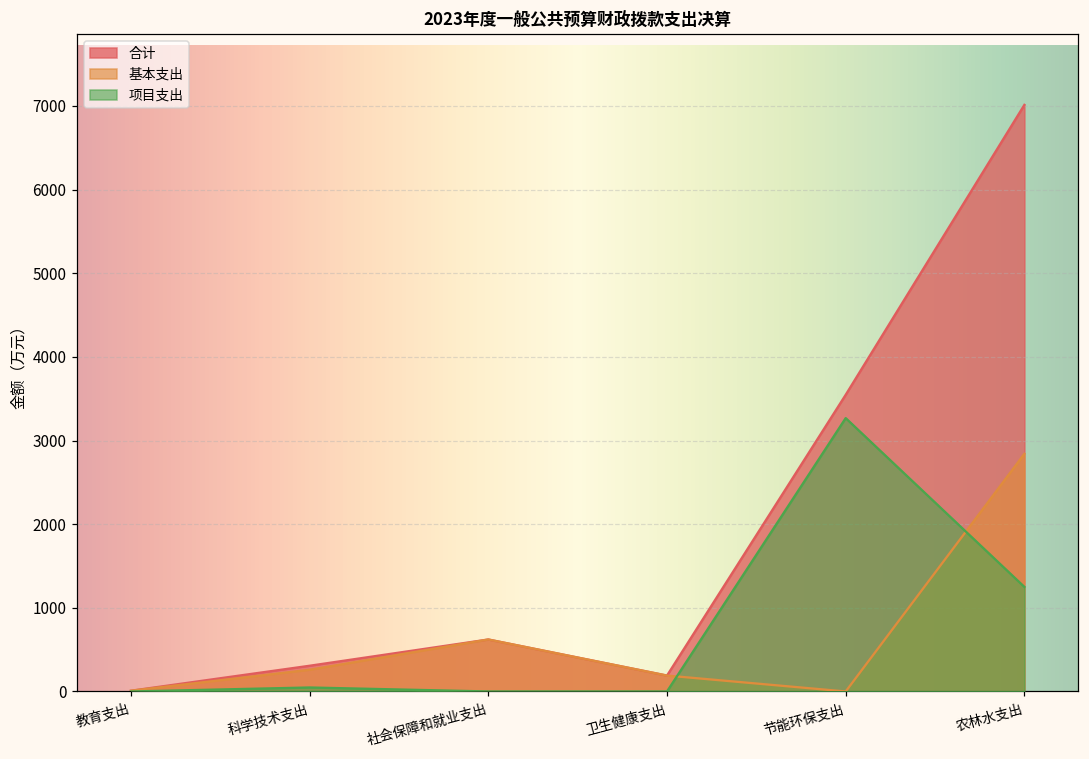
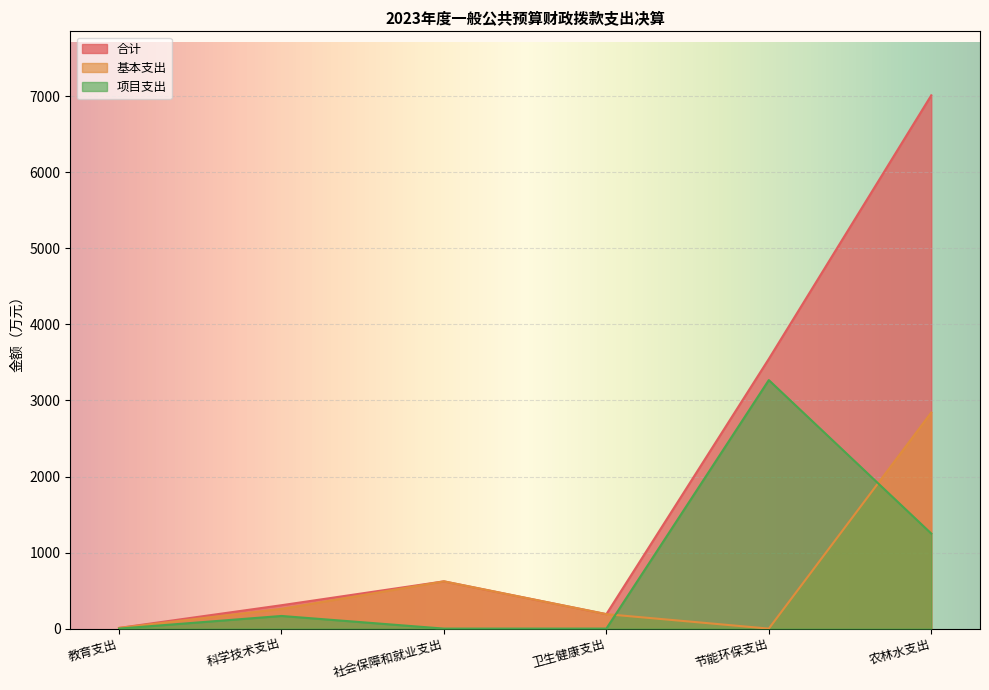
项目支出, 科学技术支出: 0 -> 200
